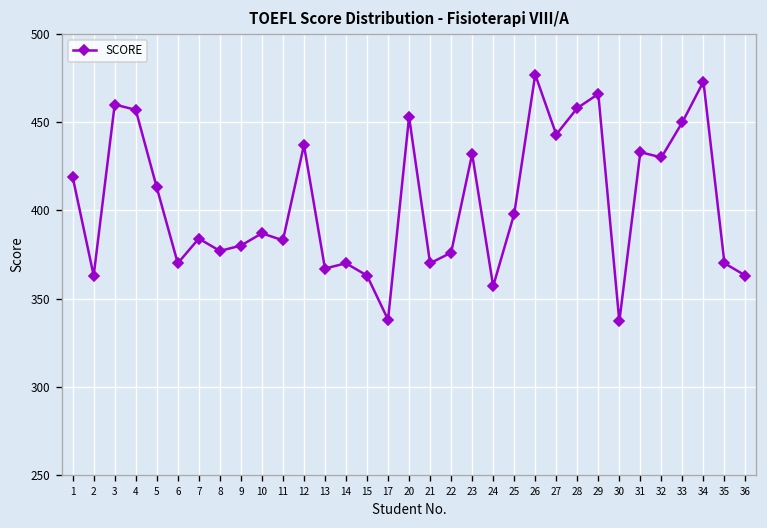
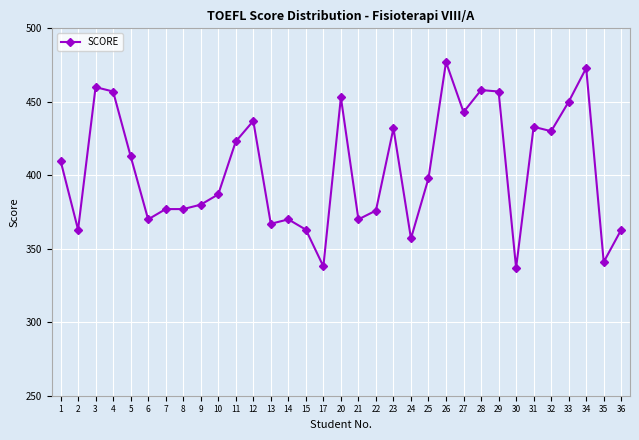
1: 419 -> 410
7: 384 -> 377
11: 383 -> 423
29: 466 -> 457
35: 370 -> 341
